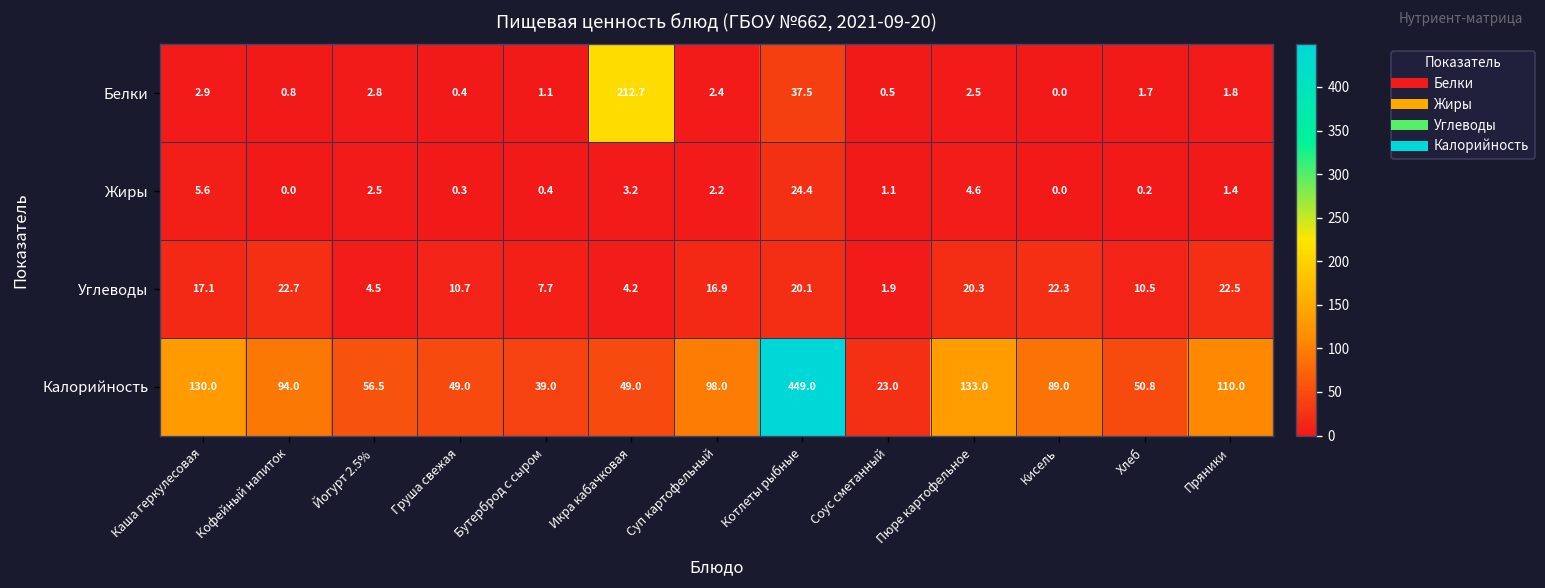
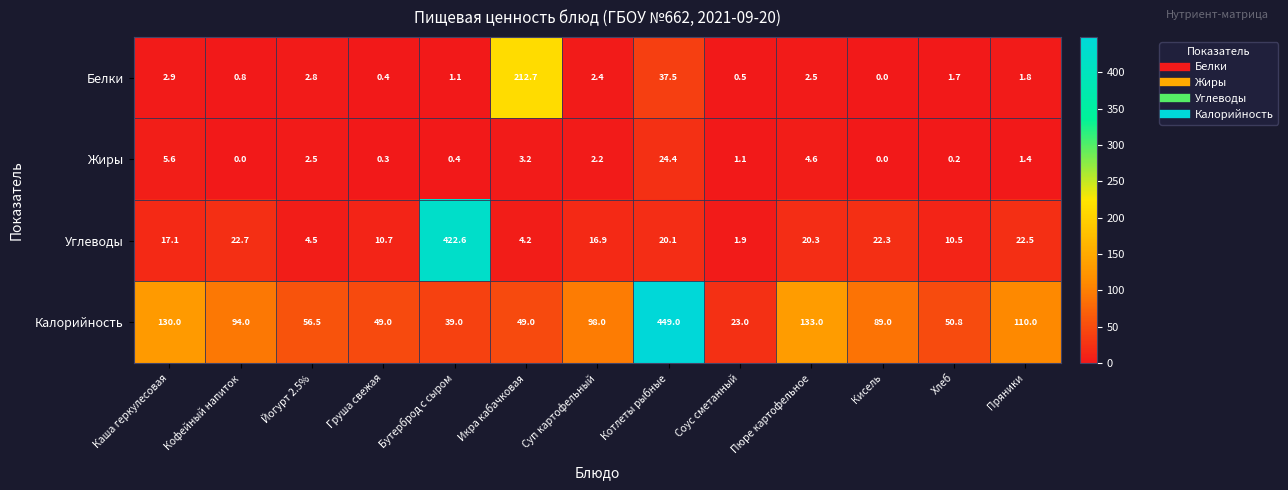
Углеводы, Бутерброд с сыром: 7.7 -> 422.6
